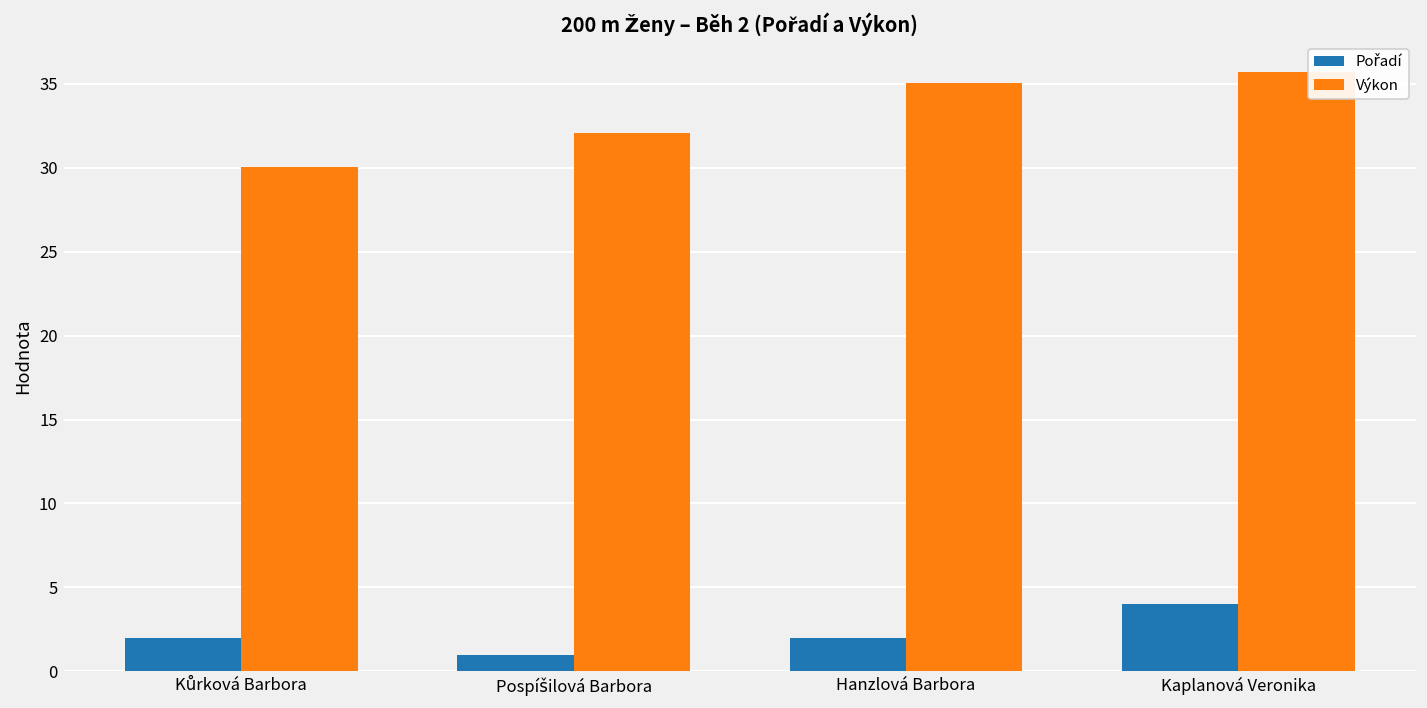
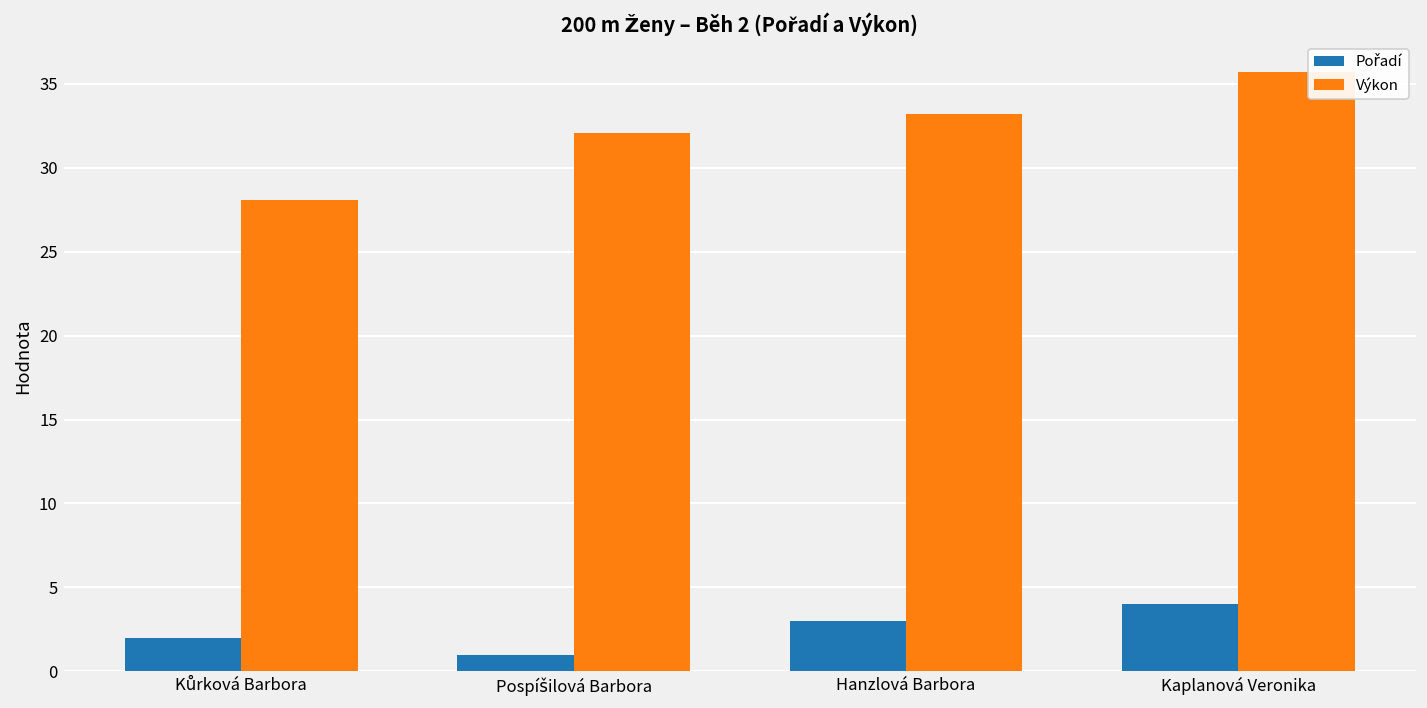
Výkon, Kůrková Barbora: 30.1 -> 28.1
Pořadí, Hanzlová Barbora: 2 -> 3
Výkon, Hanzlová Barbora: 35.0 -> 33.2
